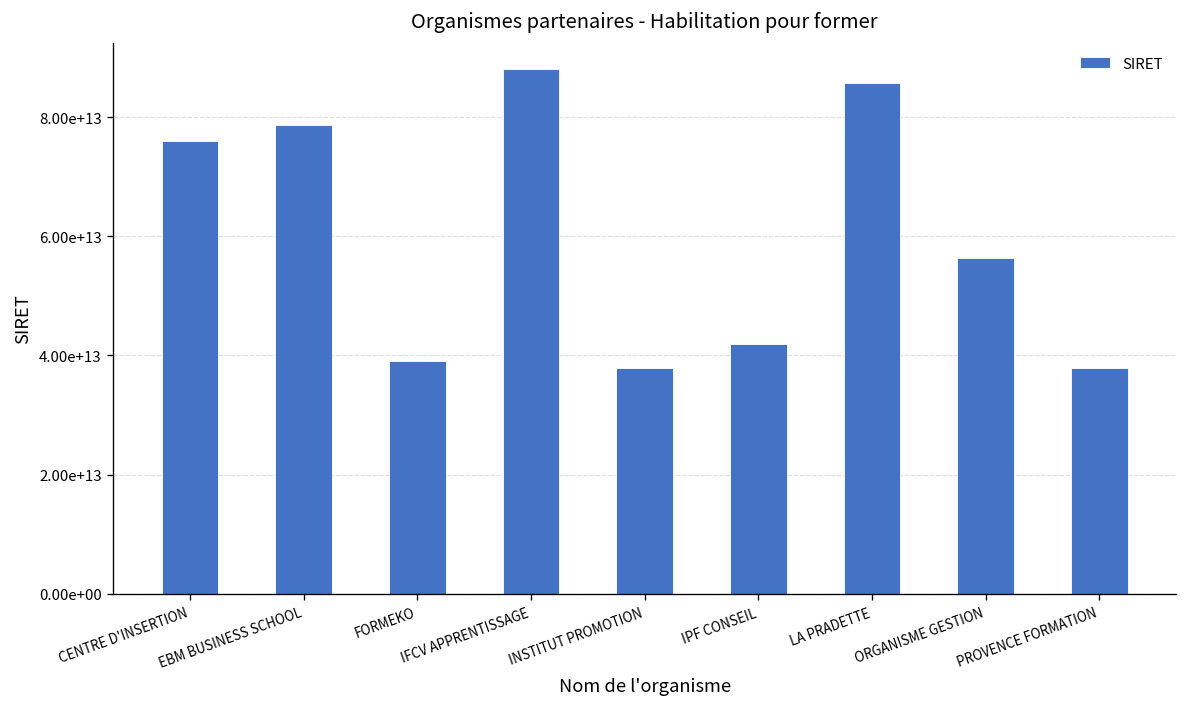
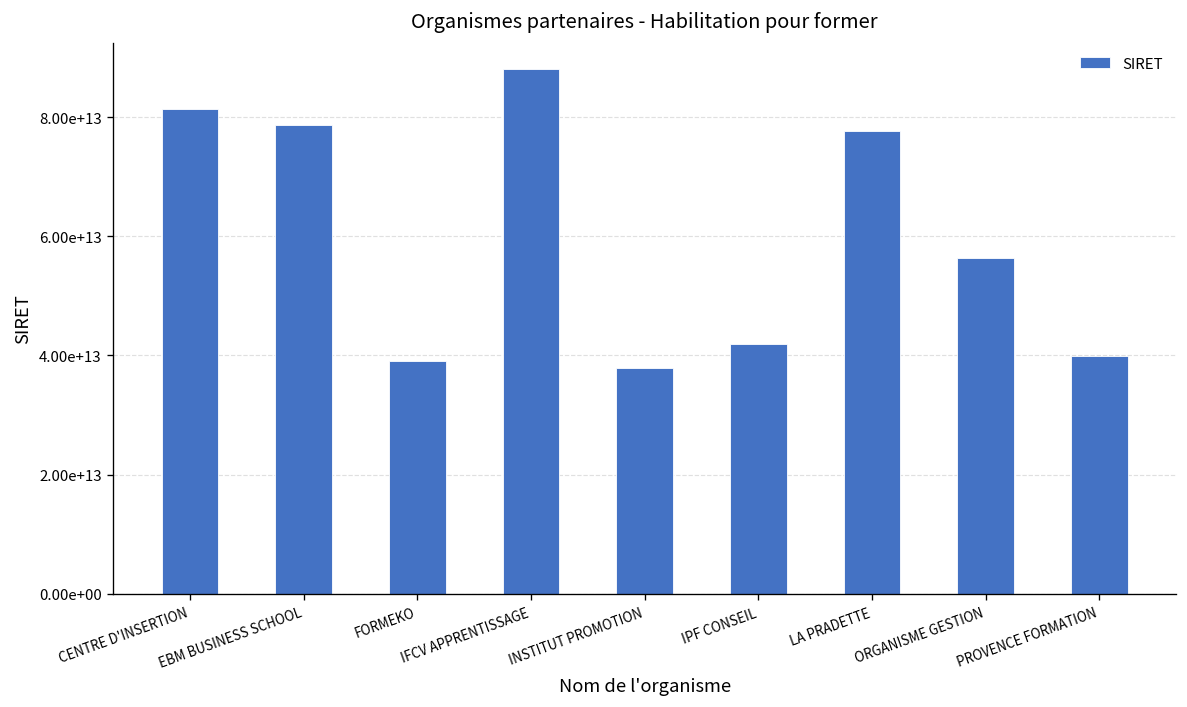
CENTRE D'INSERTION: 76000000000000 -> 81000000000000
LA PRADETTE: 86000000000000 -> 78000000000000
PROVENCE FORMATION: 38000000000000 -> 40000000000000
